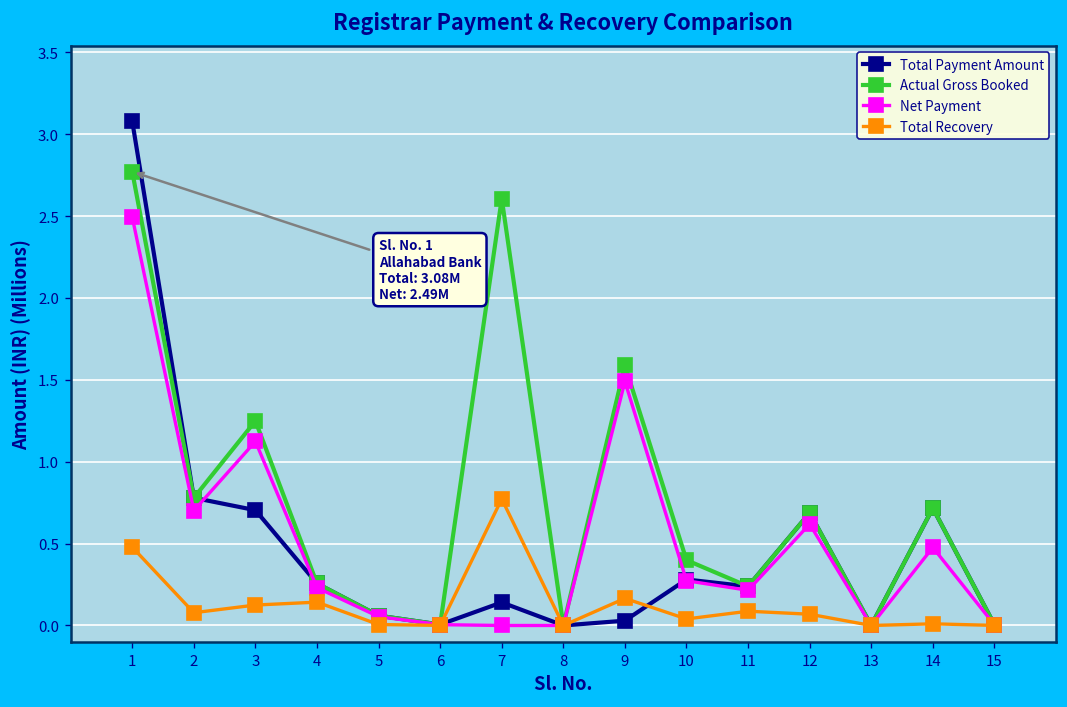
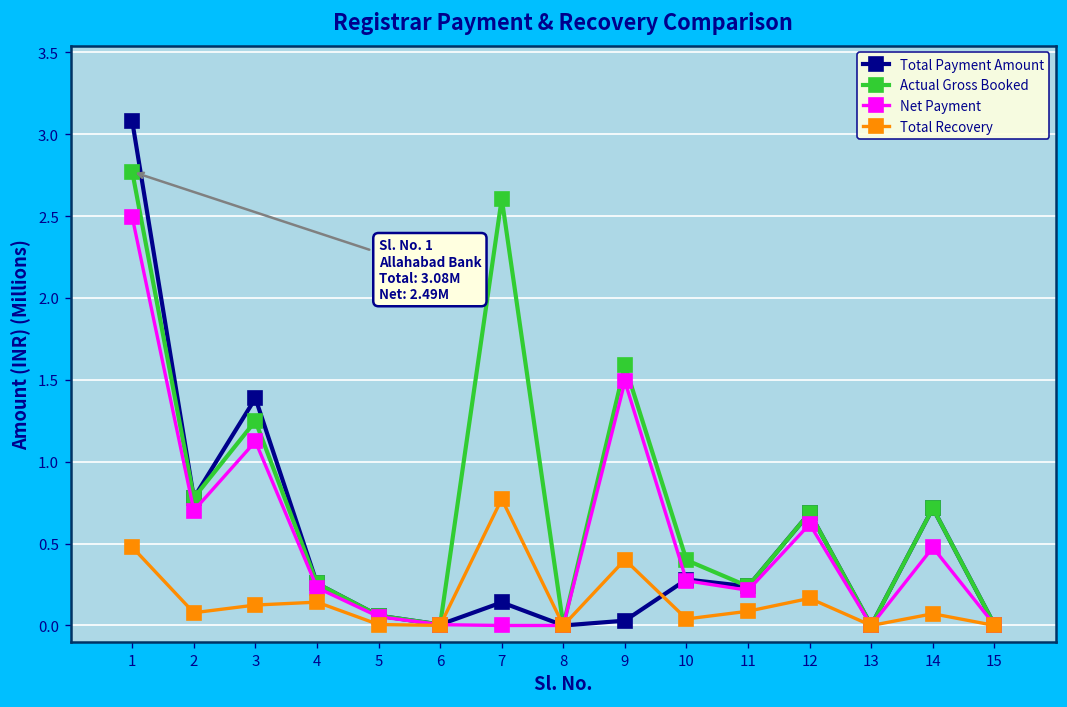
Total Payment Amount, 3: 0.70 -> 1.39
Total Recovery, 9: 0.17 -> 0.40
Total Recovery, 12: 0.07 -> 0.17
Total Recovery, 14: 0.01 -> 0.07
